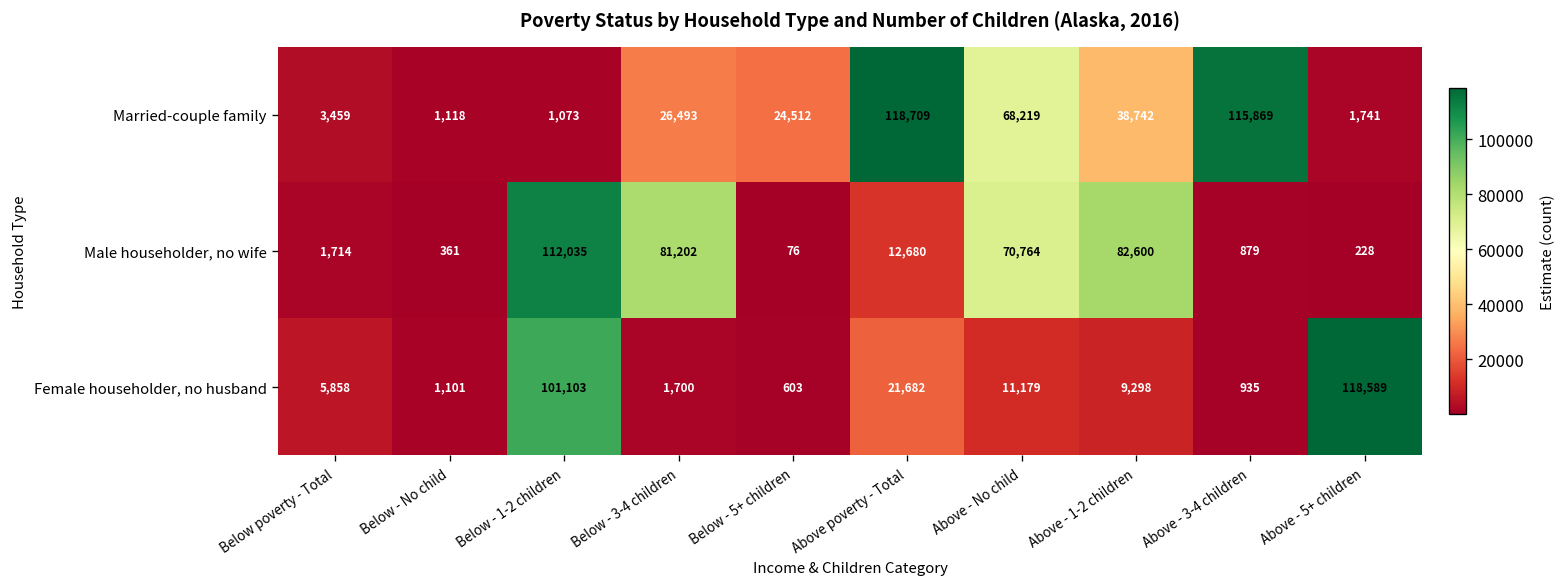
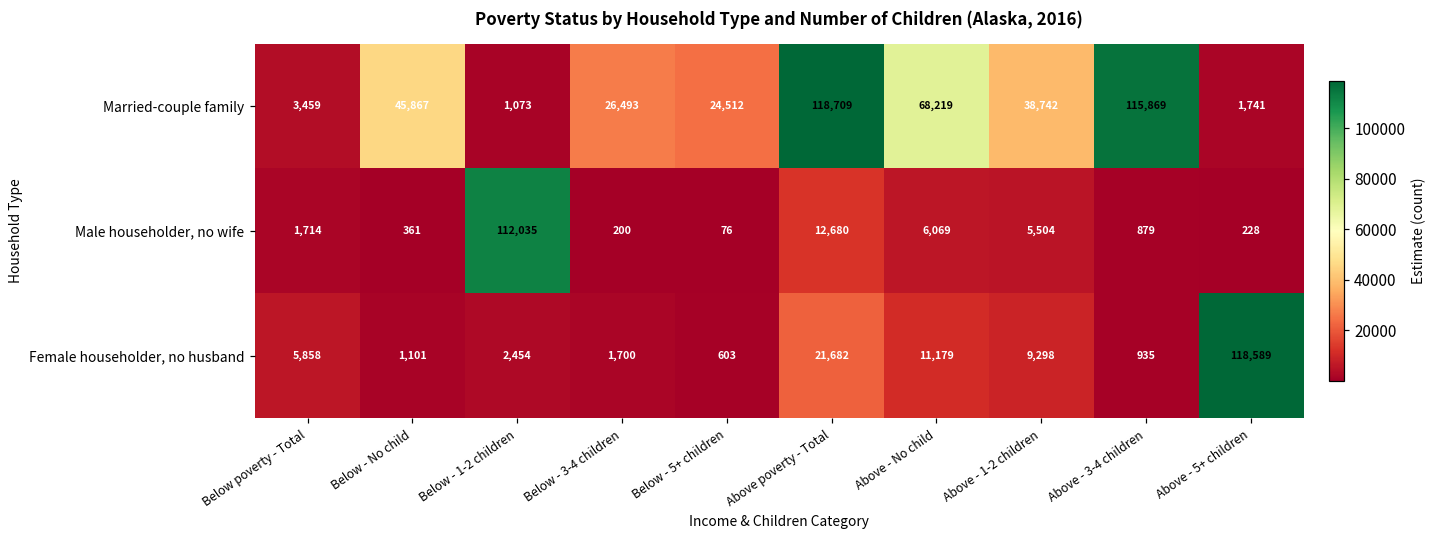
Married-couple family, Below - No child: 1,118 -> 45,867
Male householder, no wife, Below - 3-4 children: 81,202 -> 200
Male householder, no wife, Above - No child: 70,764 -> 6,069
Male householder, no wife, Above - 1-2 children: 82,600 -> 5,504
Female householder, no husband, Below - 1-2 children: 101,103 -> 2,454
